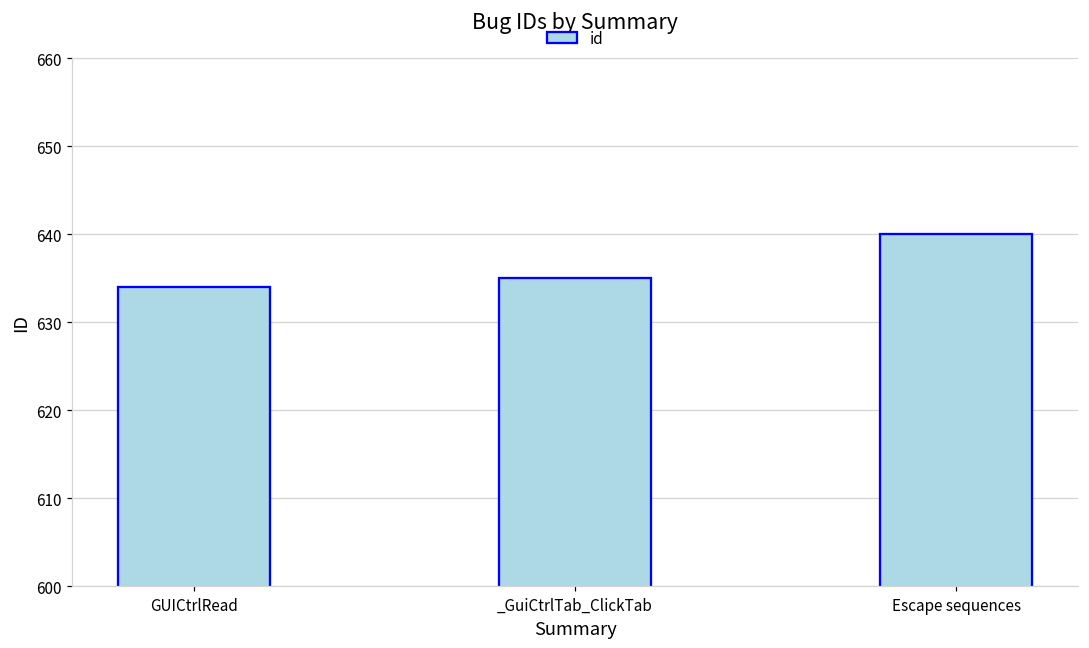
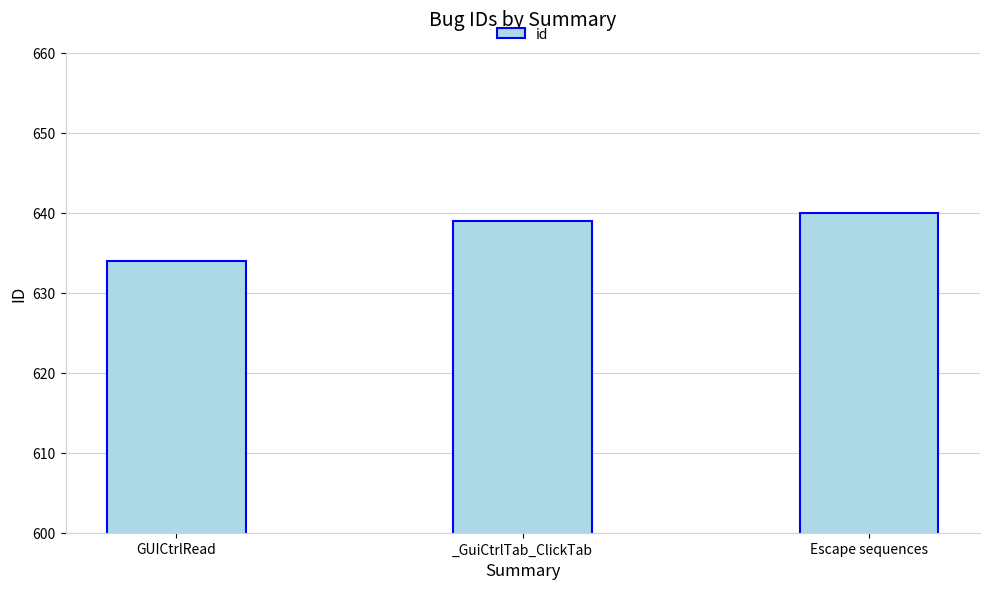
_GuiCtrlTab_ClickTab: 635 -> 639
